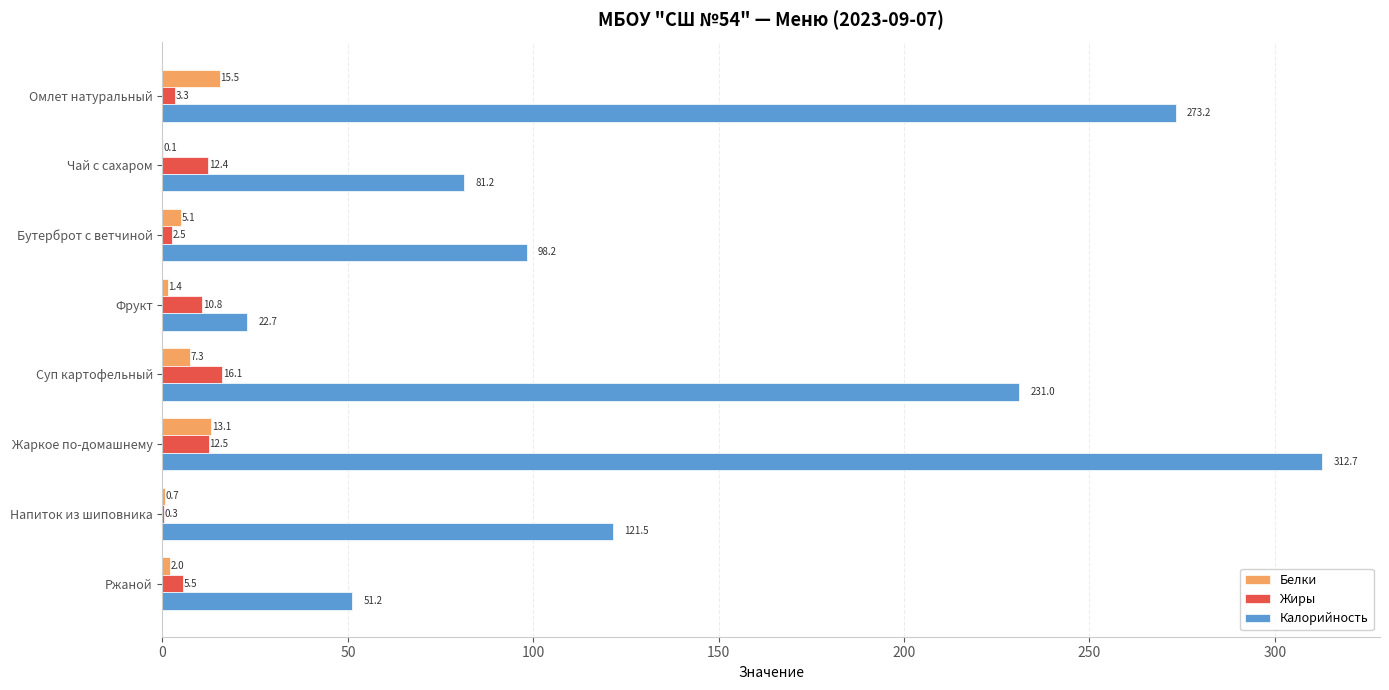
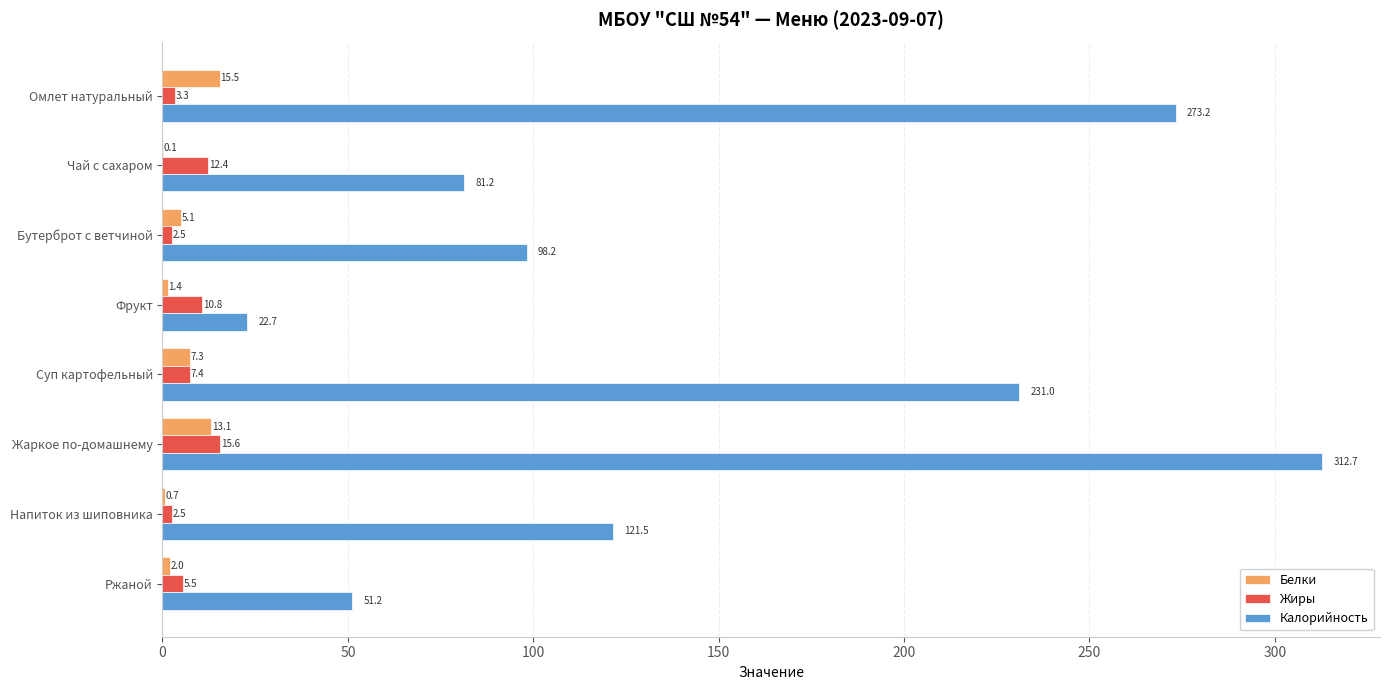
Жиры, Суп картофельный: 16.1 -> 7.4
Жиры, Жаркое по-домашнему: 12.5 -> 15.6
Жиры, Напиток из шиповника: 0.3 -> 2.5
